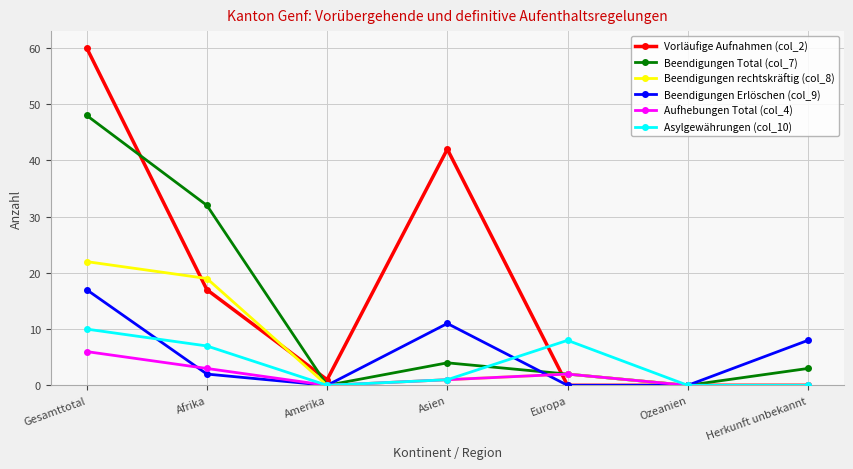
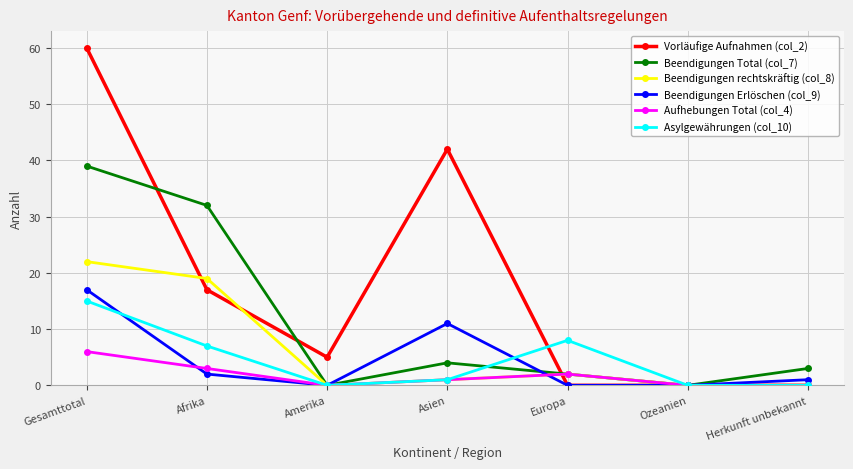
Beendigungen Total (col_7), Gesamttotal: 48 -> 39
Asylgewährungen (col_10), Gesamttotal: 10 -> 15
Vorläufige Aufnahmen (col_2), Amerika: 1 -> 5
Beendigungen Erlöschen (col_9), Herkunft unbekannt: 8 -> 1
